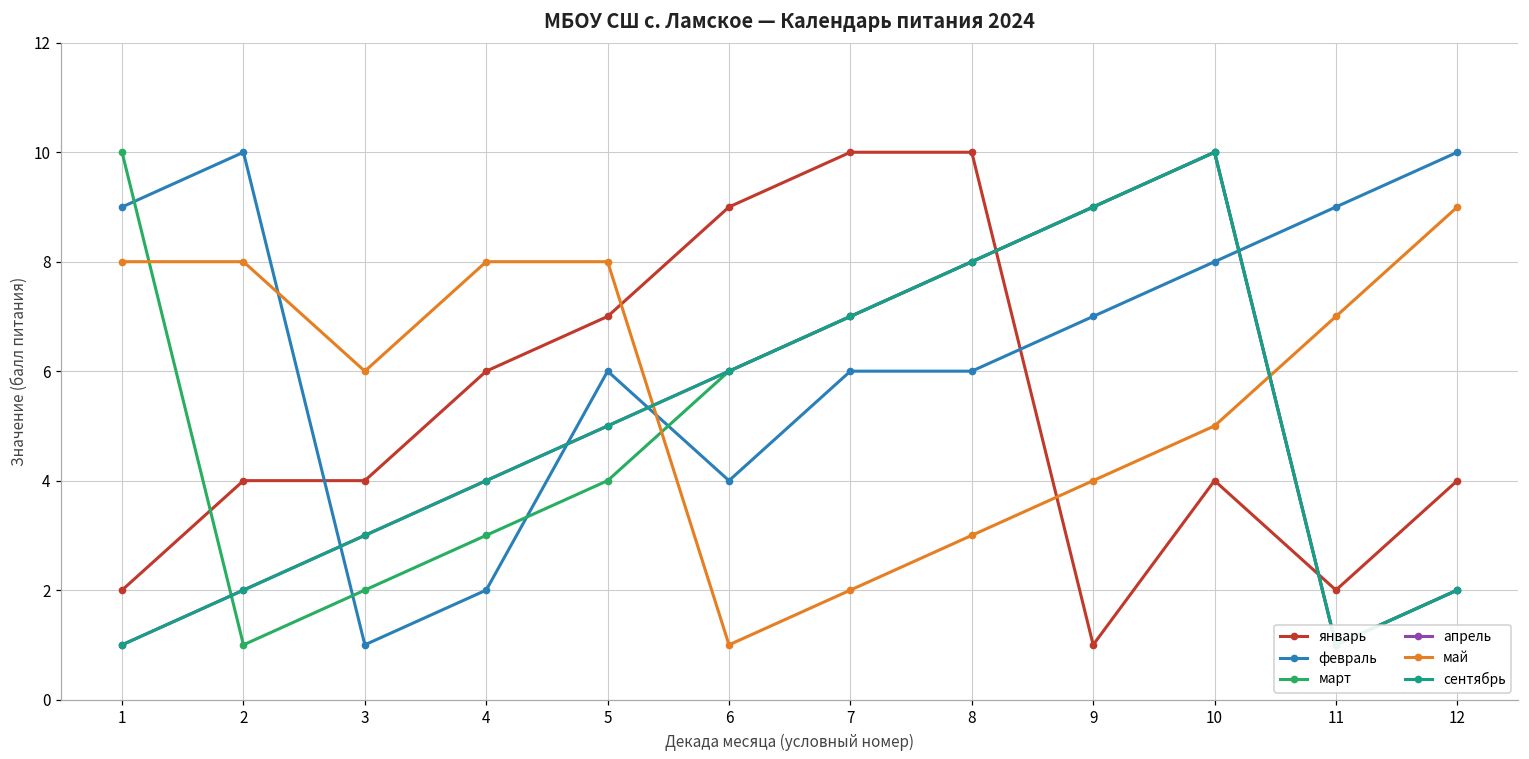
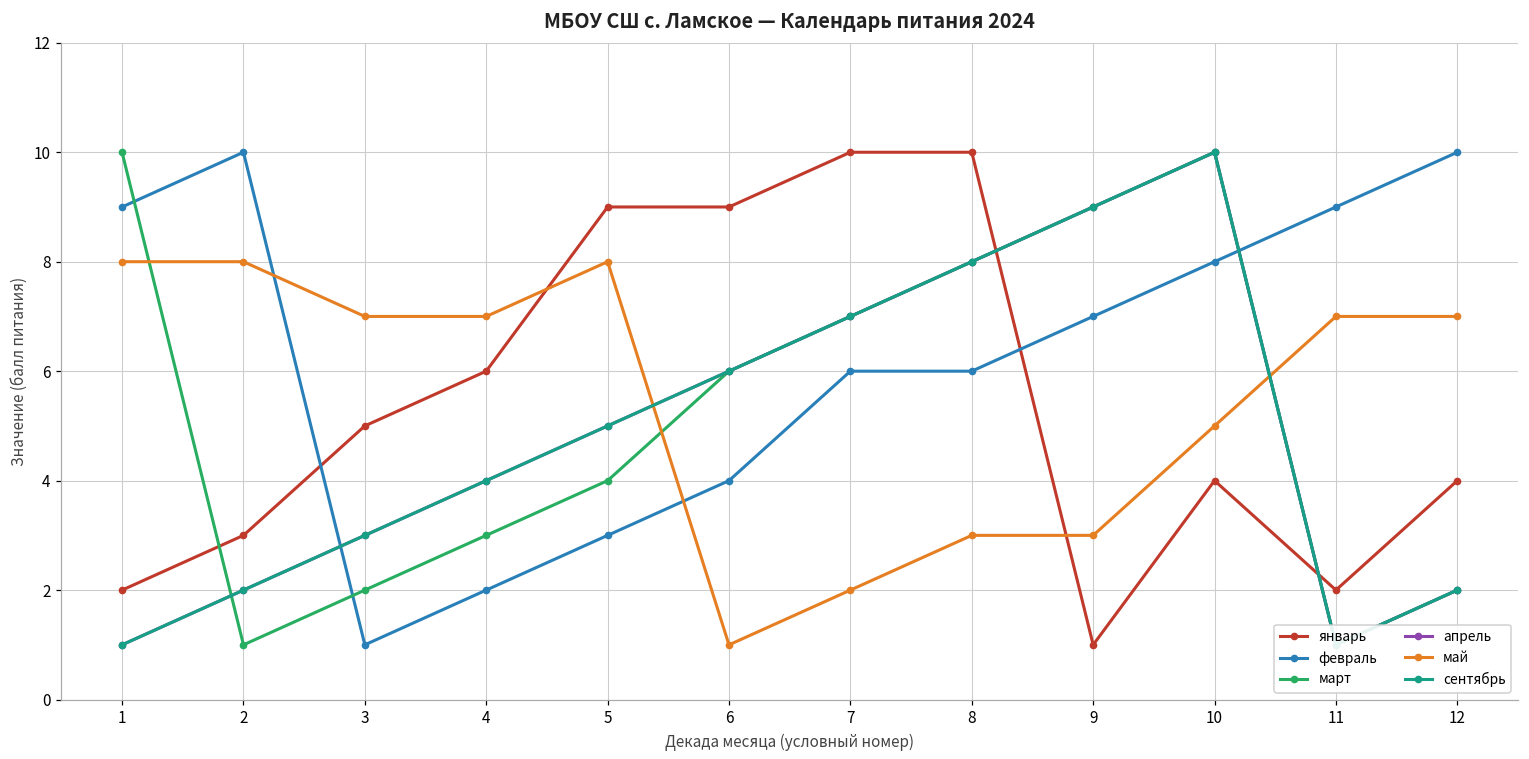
январь, 2: 4 -> 3
январь, 3: 4 -> 5
май, 3: 6 -> 7
май, 4: 8 -> 7
январь, 5: 7 -> 9
февраль, 5: 6 -> 3
май, 9: 4 -> 3
май, 12: 9 -> 7
